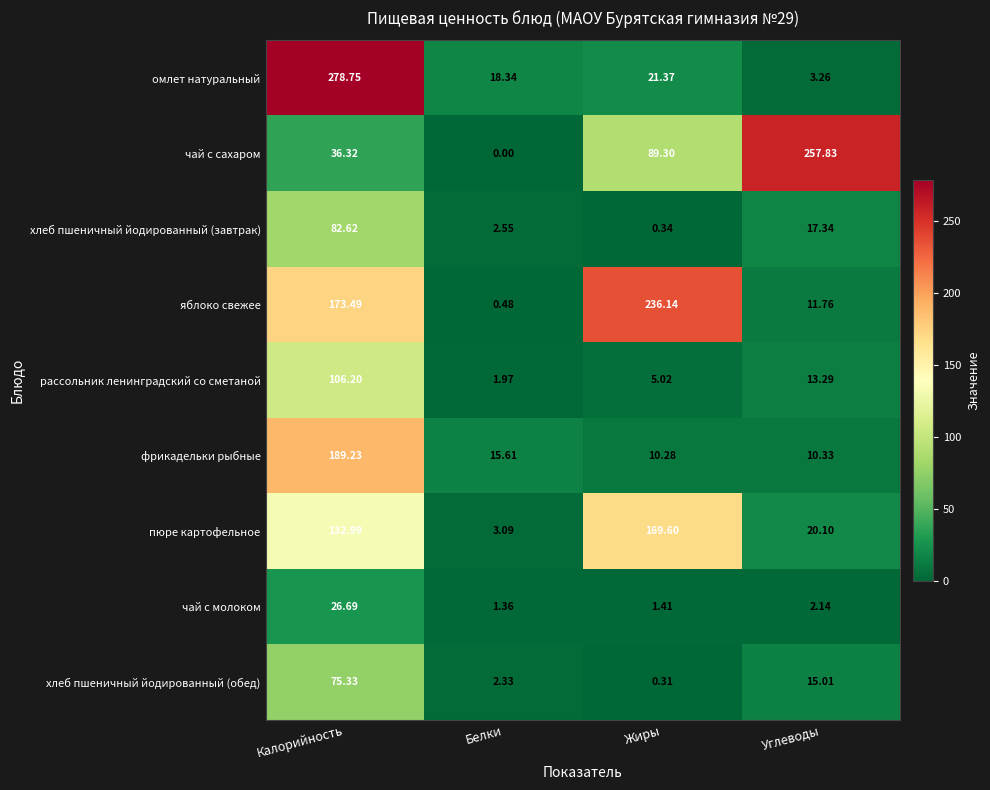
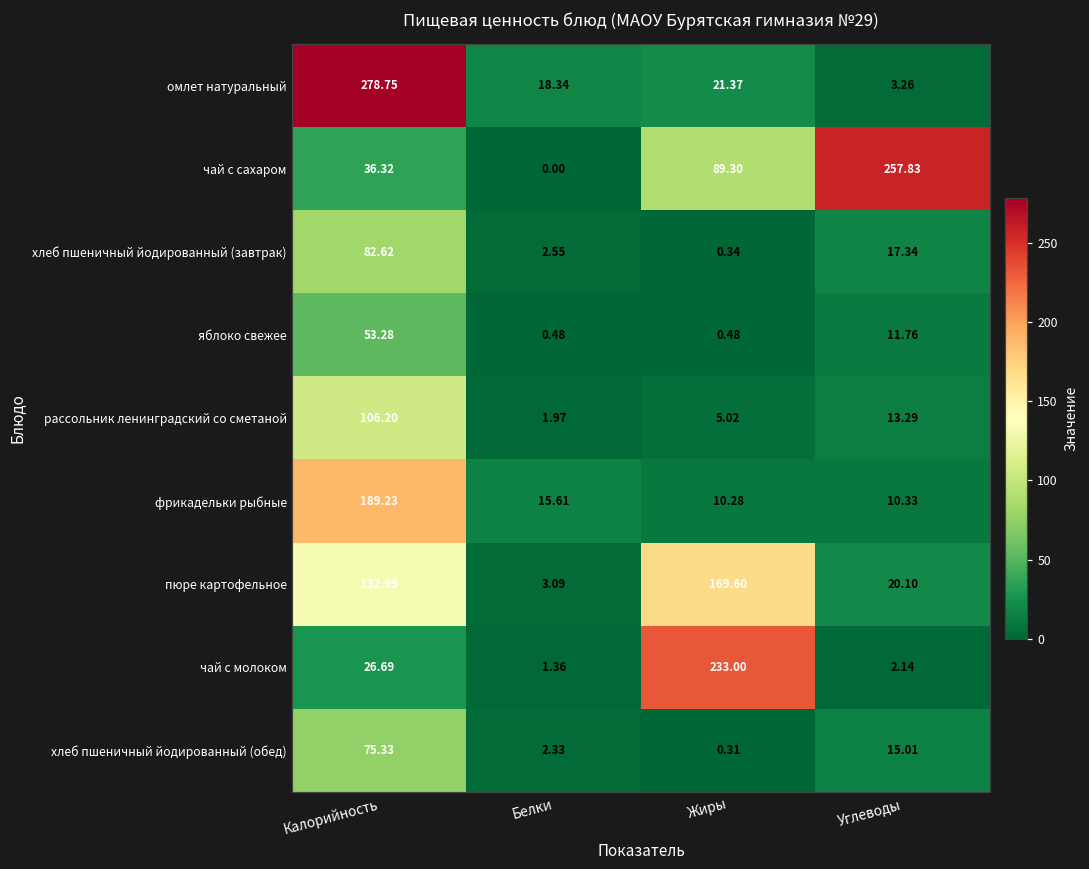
яблоко свежее, Калорийность: 173.49 -> 53.28
яблоко свежее, Жиры: 236.14 -> 0.48
чай с молоком, Жиры: 1.41 -> 233.00
